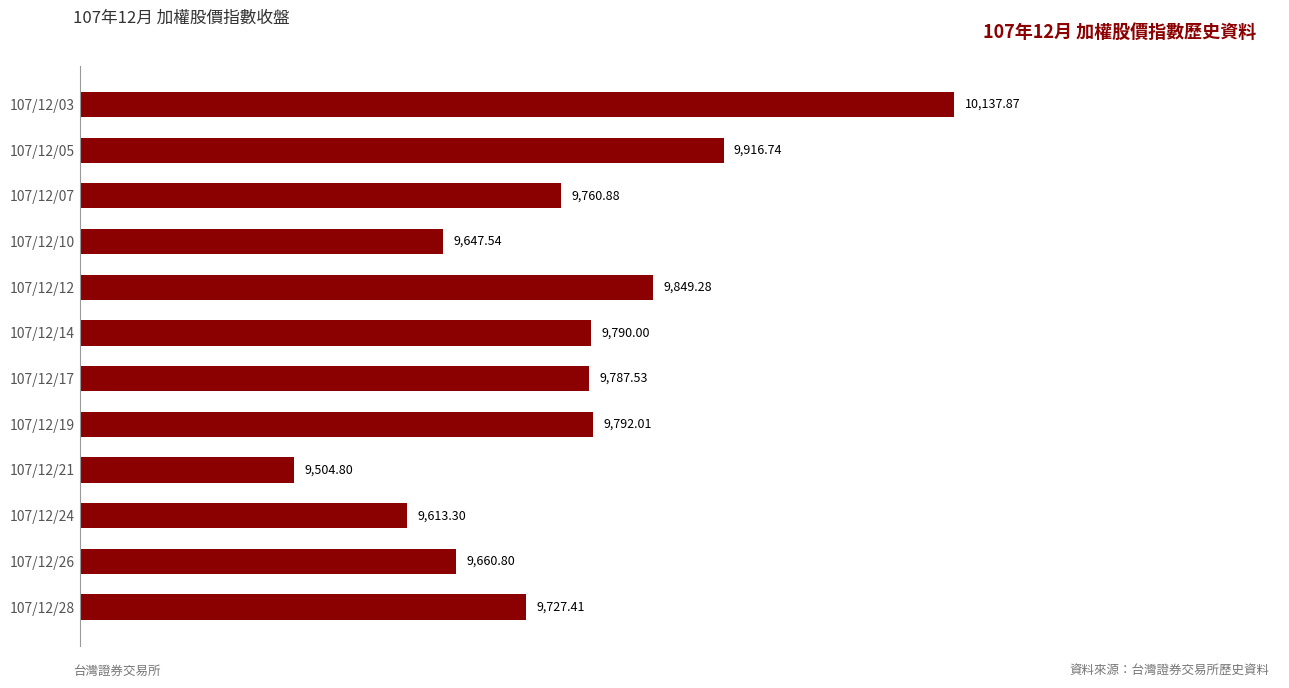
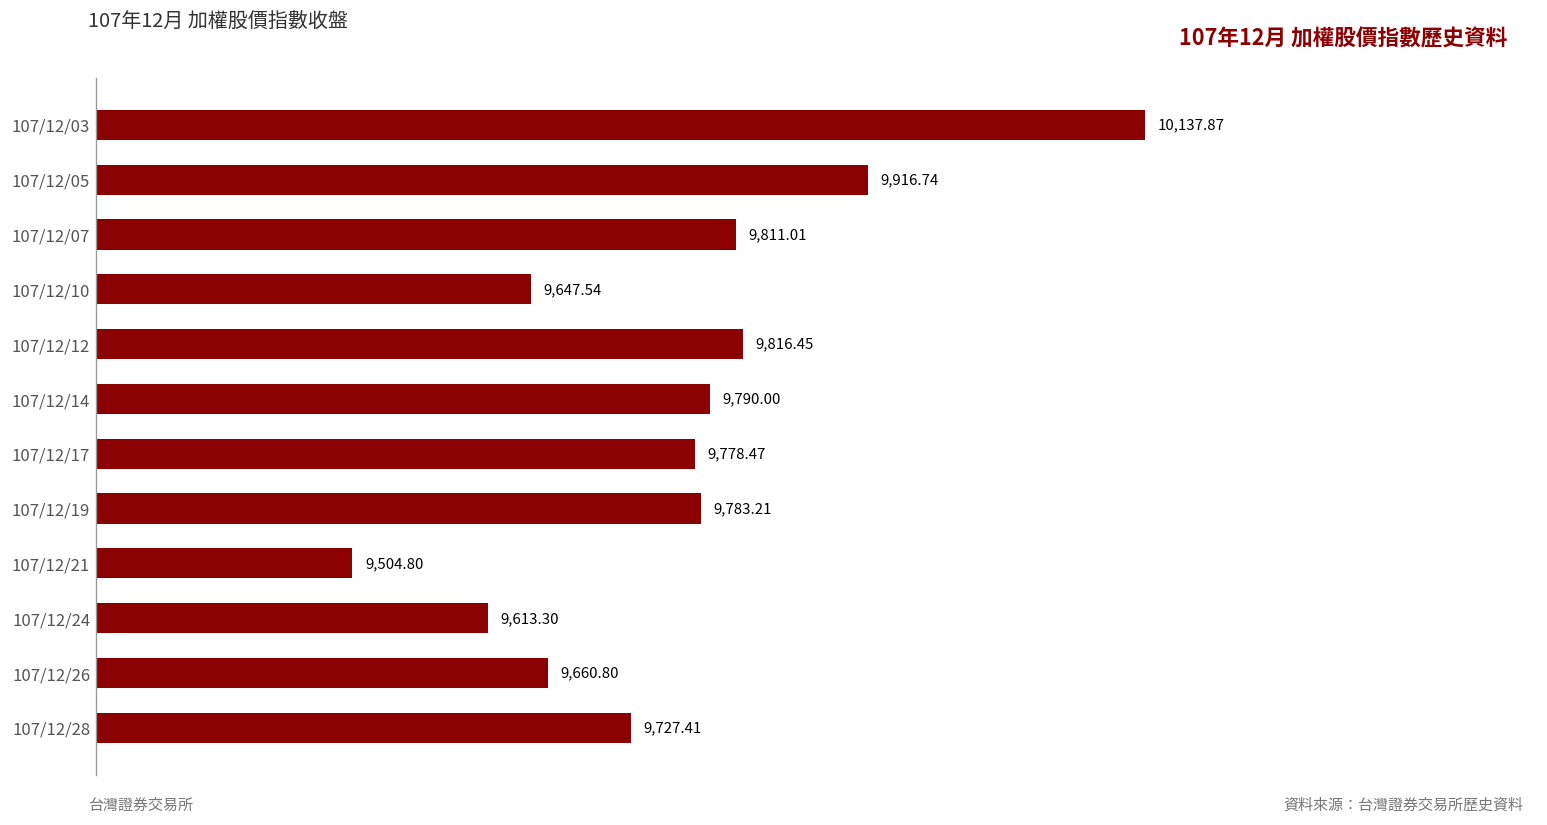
107/12/07: 9,760.88 -> 9,811.01
107/12/12: 9,849.28 -> 9,816.45
107/12/17: 9,787.53 -> 9,778.47
107/12/19: 9,792.01 -> 9,783.21
